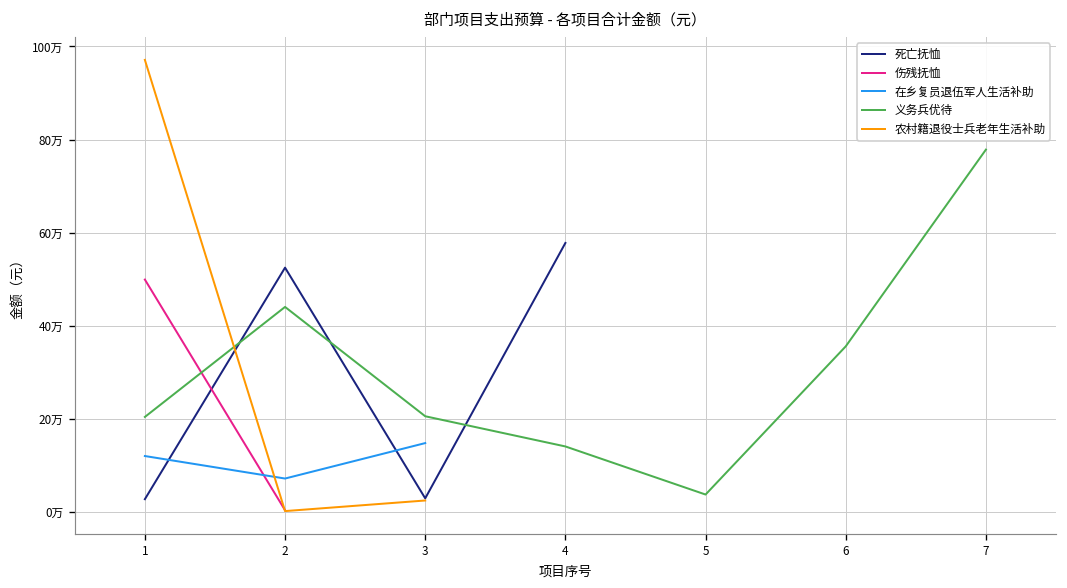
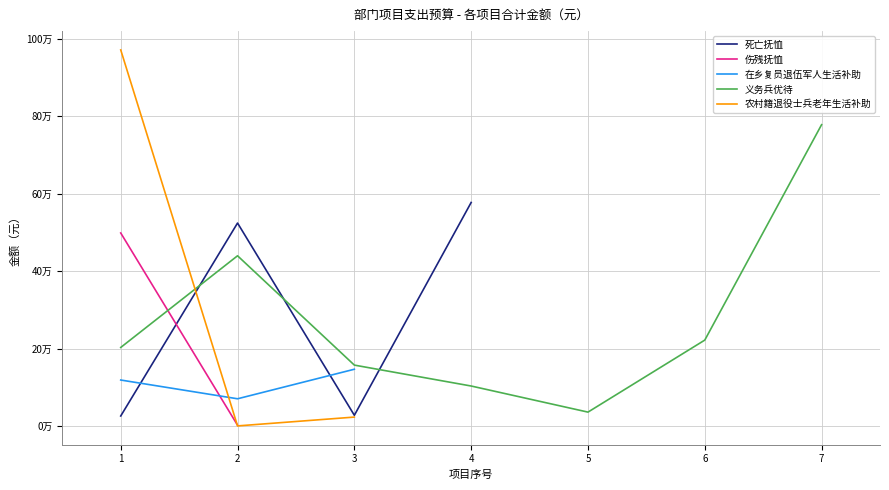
义务兵优待, 3: 20万 -> 16万
义务兵优待, 4: 14万 -> 10万
义务兵优待, 6: 36万 -> 22万
